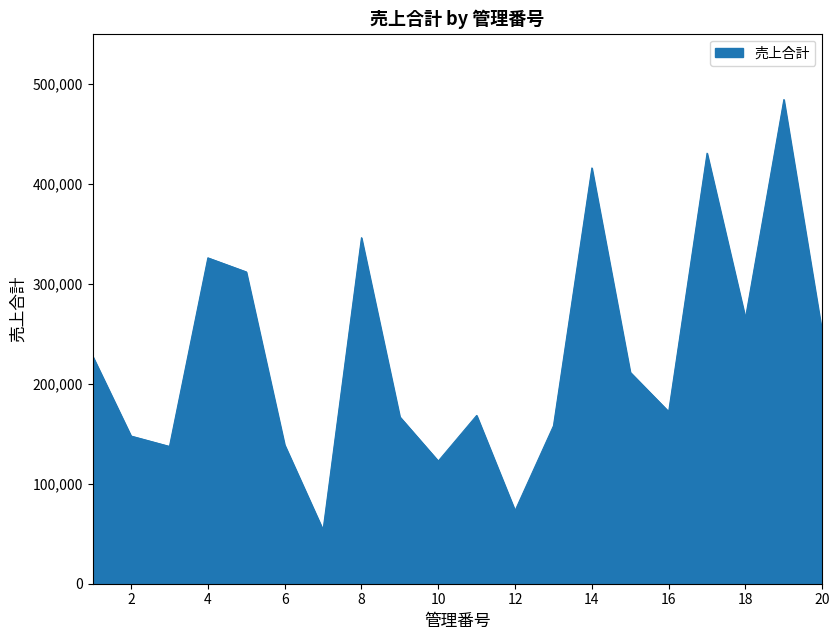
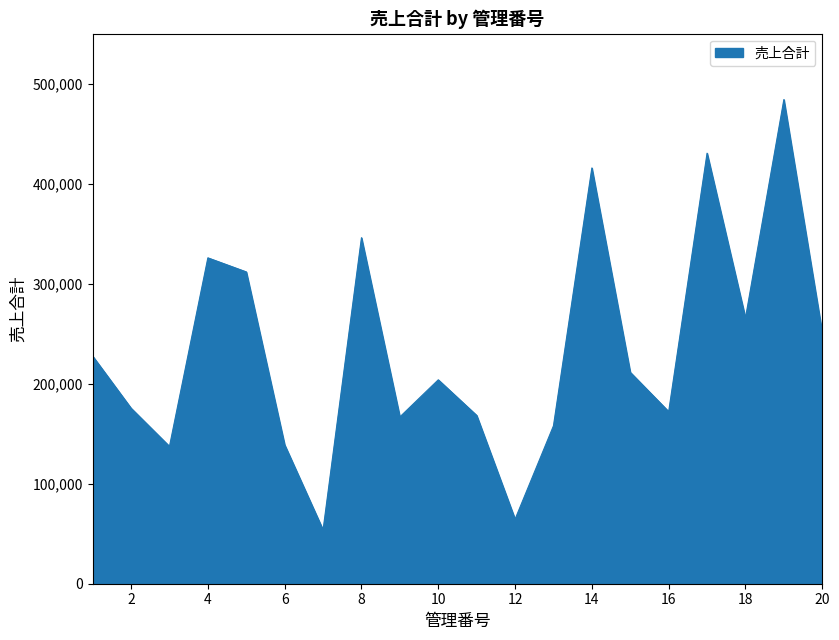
2: 150,000 -> 180,000
10: 120,000 -> 200,000
12: 70,000 -> 60,000
